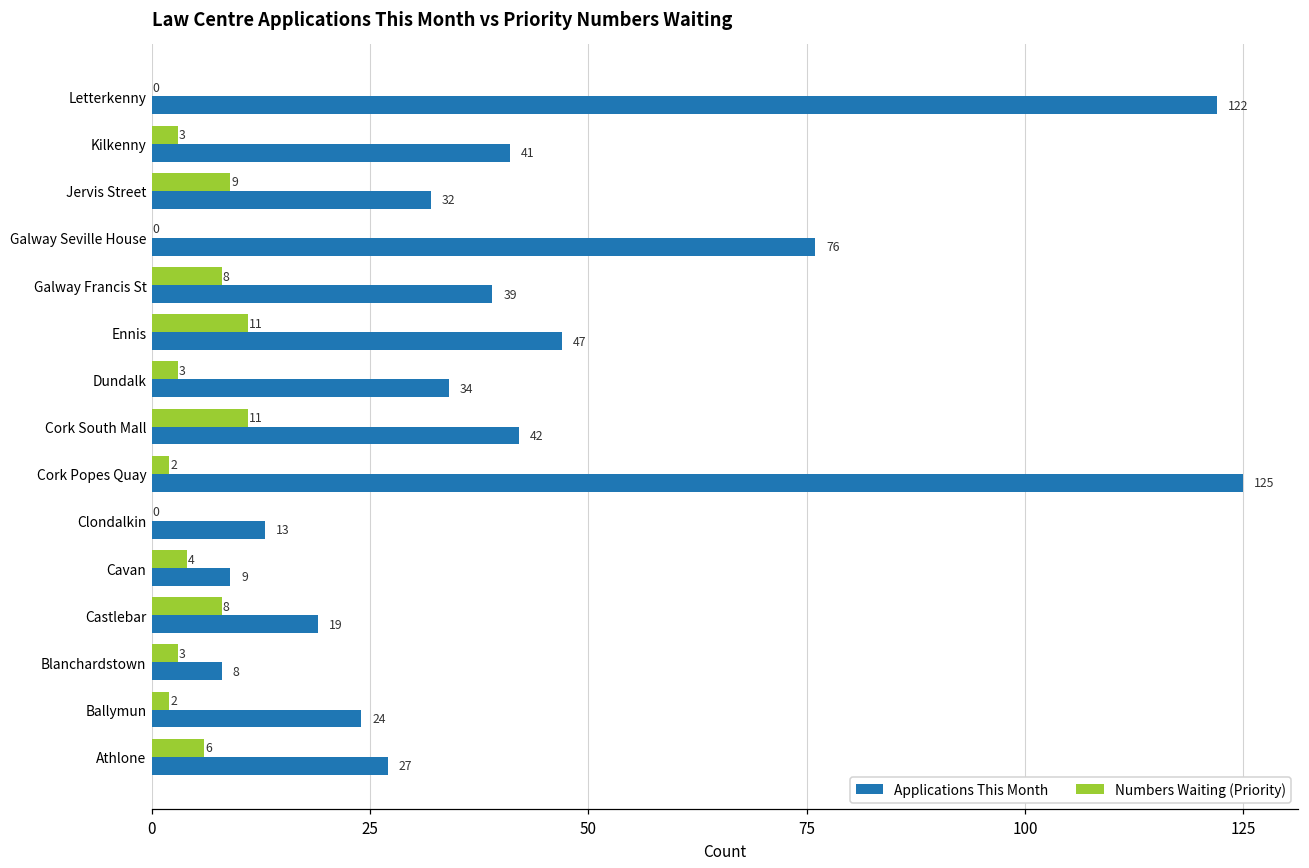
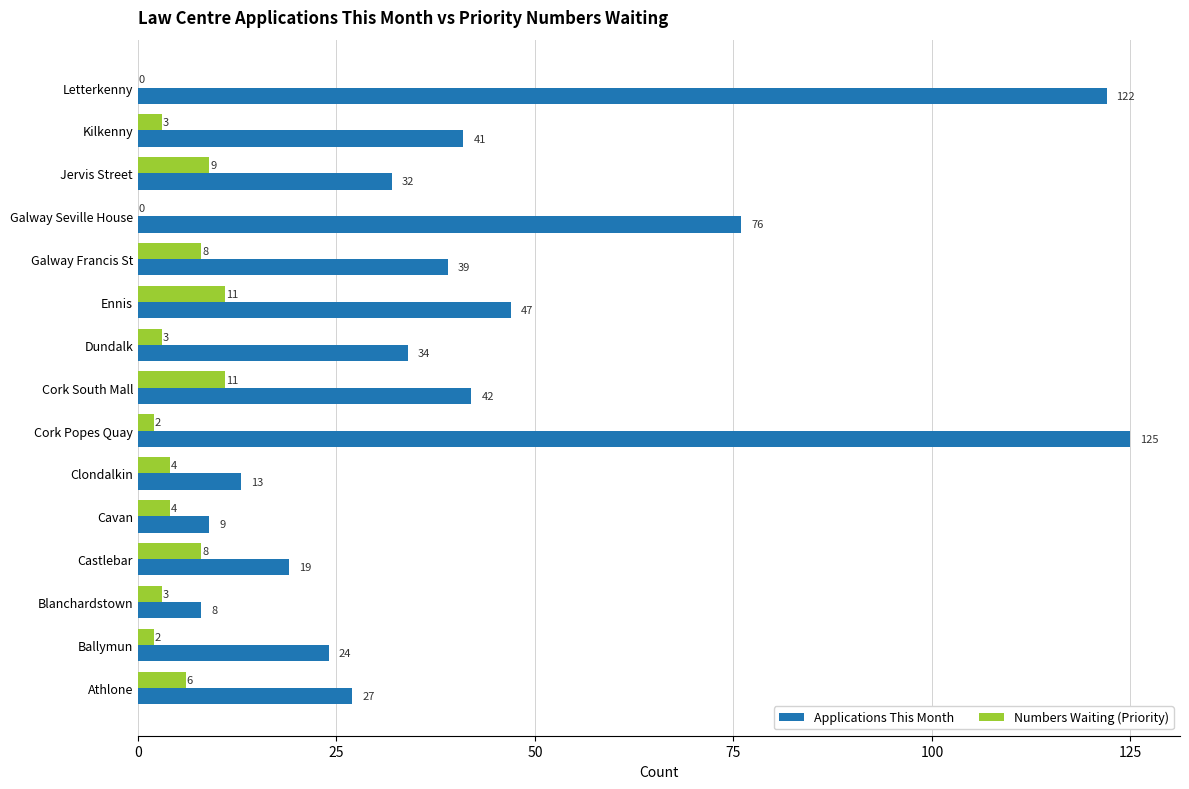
Numbers Waiting (Priority), Clondalkin: 0 -> 4
